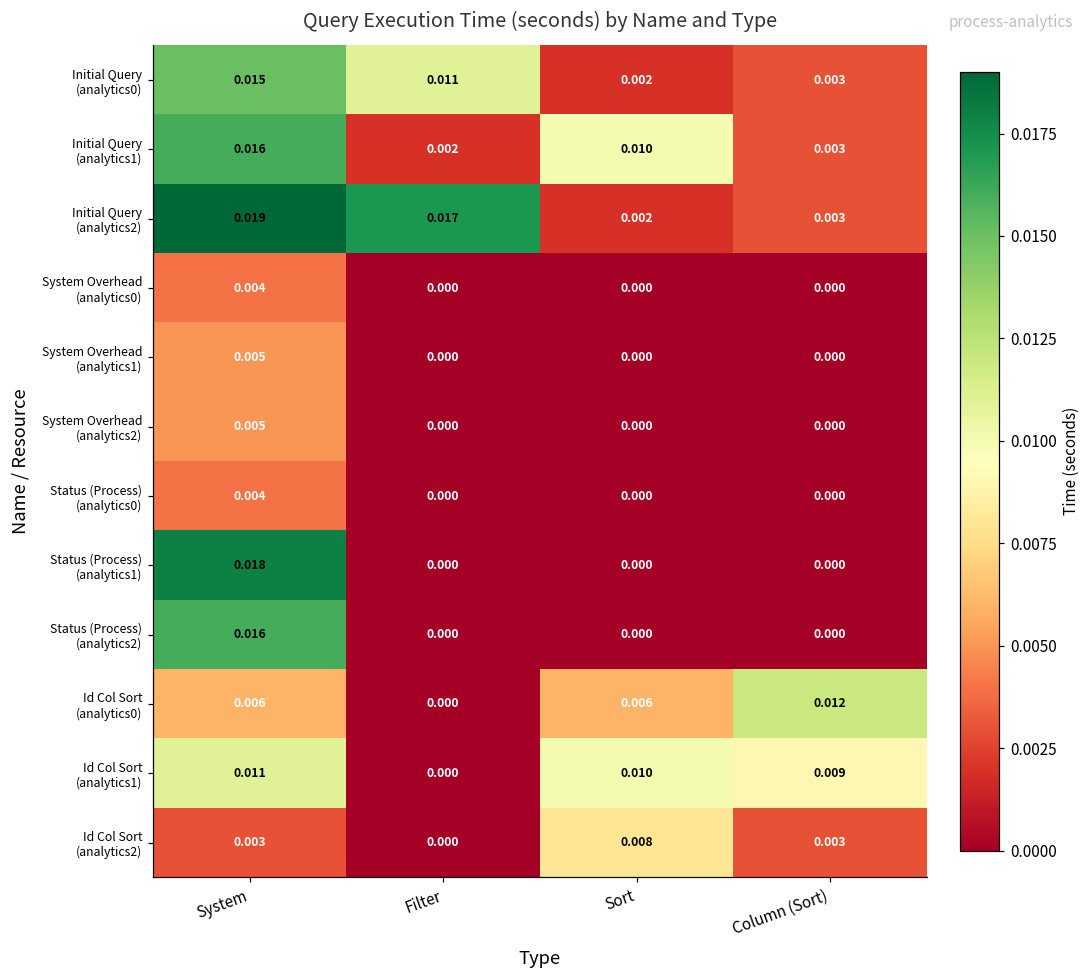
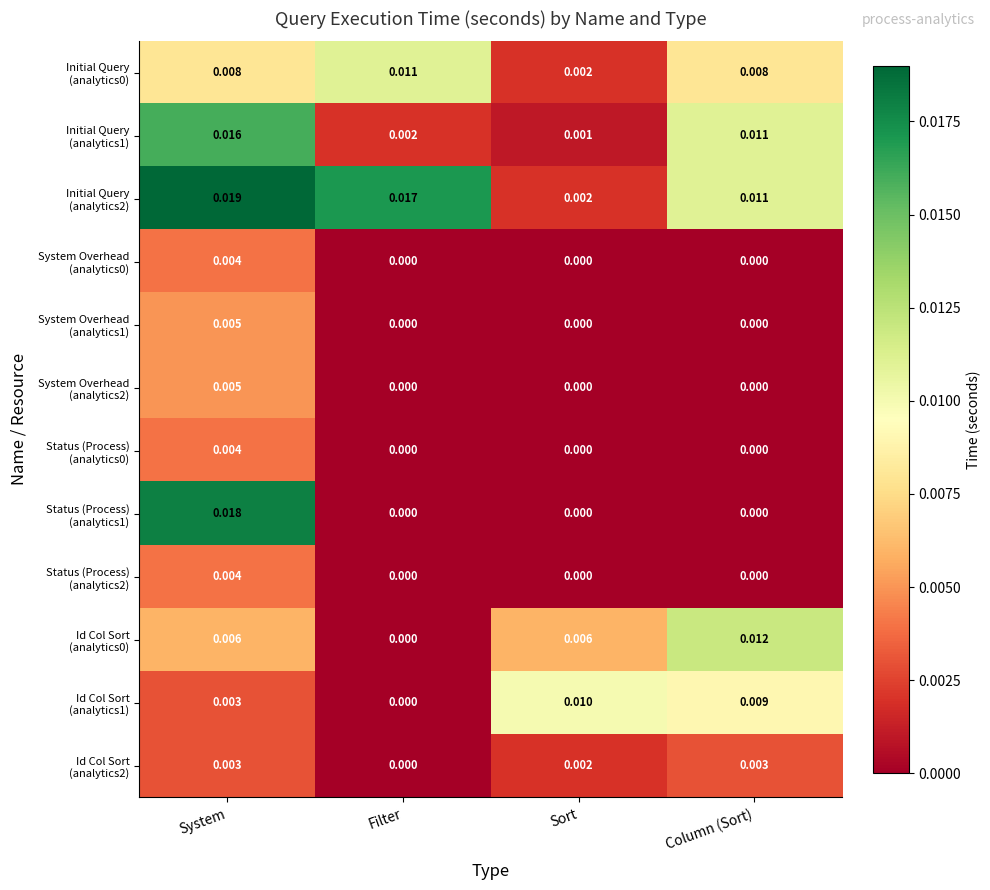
Initial Query (analytics0), System: 0.015 -> 0.008
Initial Query (analytics0), Column (Sort): 0.003 -> 0.008
Initial Query (analytics1), Sort: 0.010 -> 0.001
Initial Query (analytics1), Column (Sort): 0.003 -> 0.011
Initial Query (analytics2), Column (Sort): 0.003 -> 0.011
Status (Process) (analytics2), System: 0.016 -> 0.004
Id Col Sort (analytics1), System: 0.011 -> 0.003
Id Col Sort (analytics2), Sort: 0.008 -> 0.002
